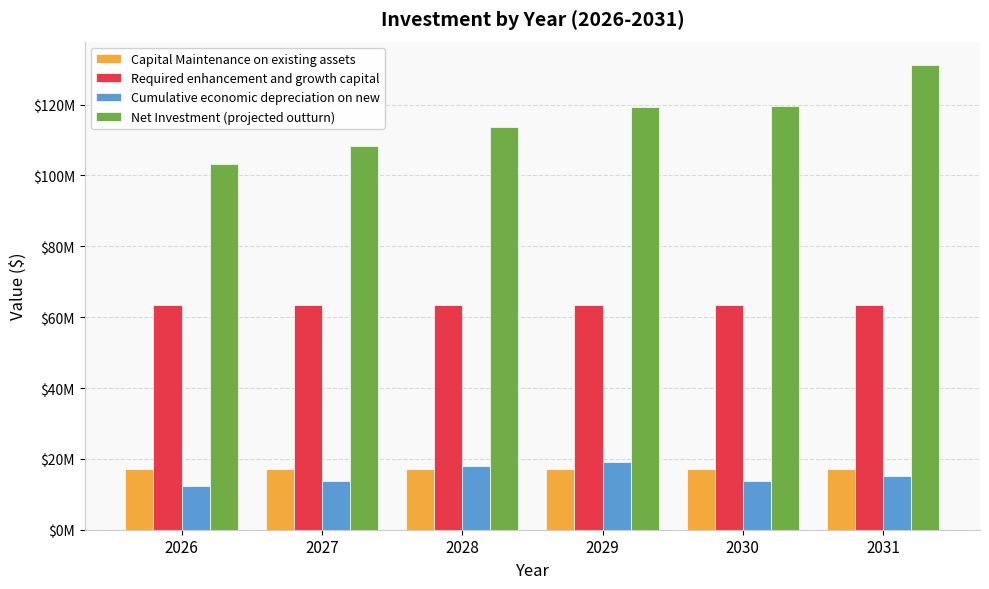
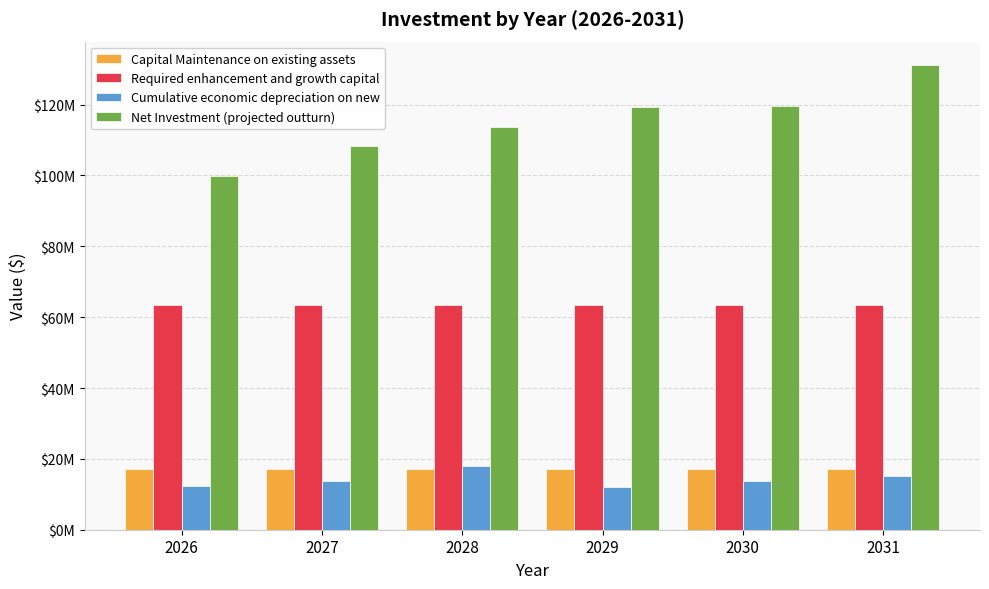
Net Investment (projected outturn), 2026: $103000000 -> $100000000
Cumulative economic depreciation on new, 2029: $19000000 -> $12000000
